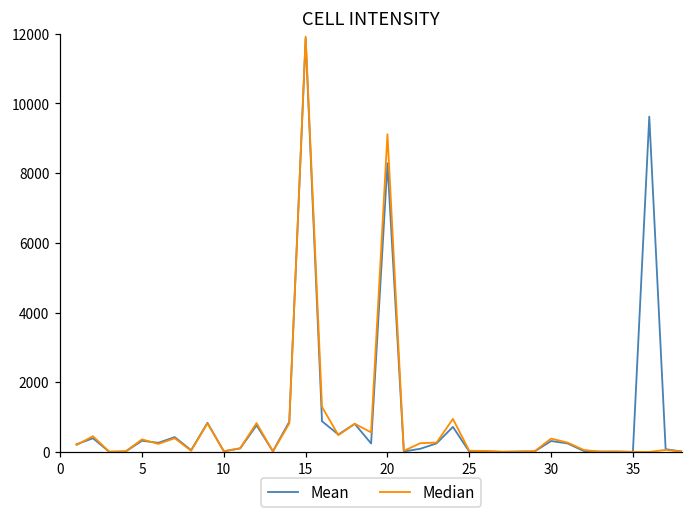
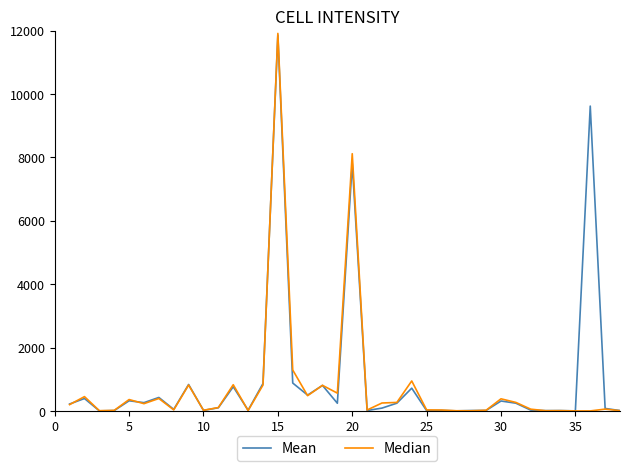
Mean, 20: 8300 -> 7800
Median, 20: 9100 -> 8100
